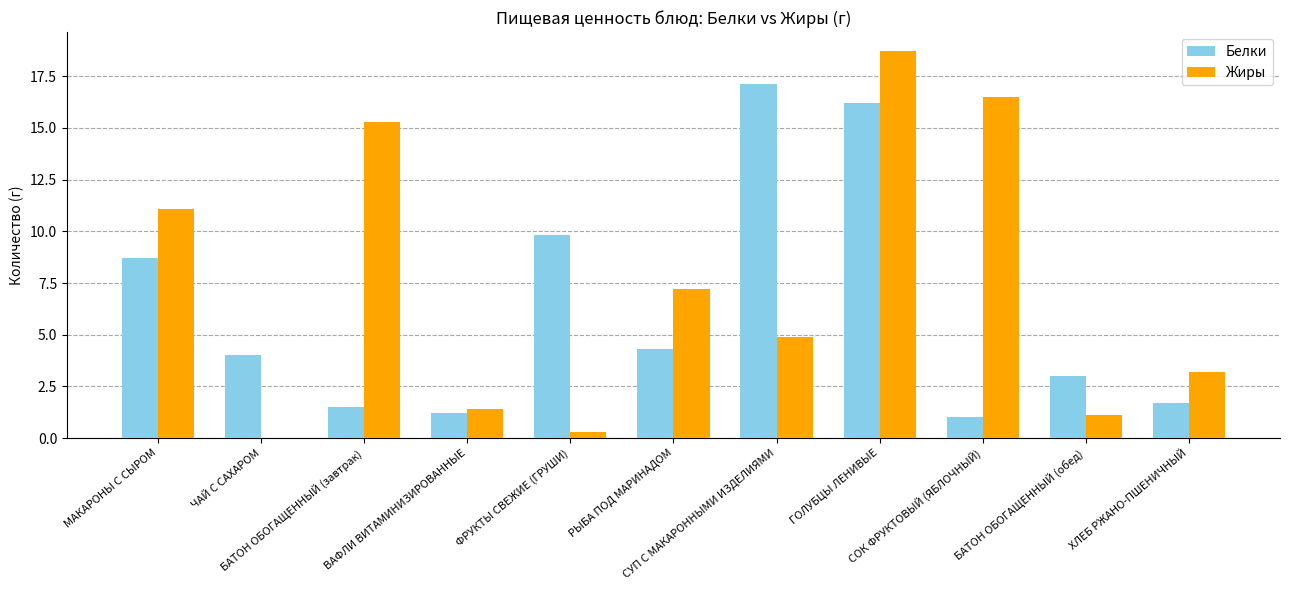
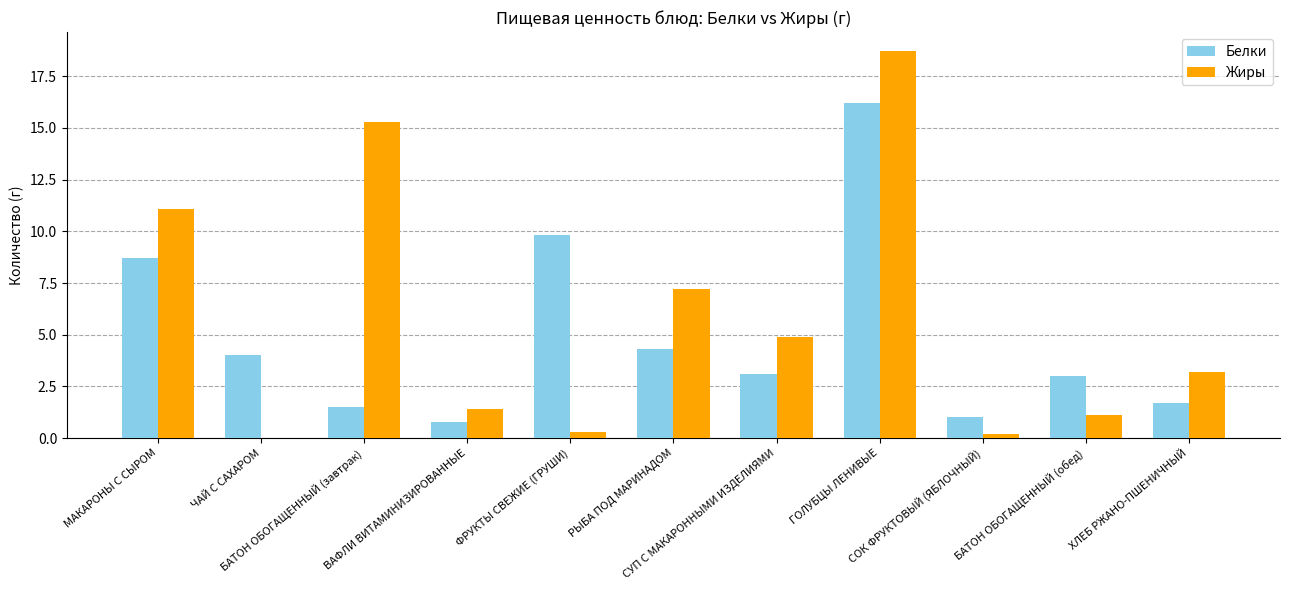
Белки, ВАФЛИ ВИТАМИНИЗИРОВАННЫЕ: 1.2 -> 0.8
Белки, СУП С МАКАРОННЫМИ ИЗДЕЛИЯМИ: 17.1 -> 3.1
Жиры, СОК ФРУКТОВЫЙ (ЯБЛОЧНЫЙ): 16.5 -> 0.2
